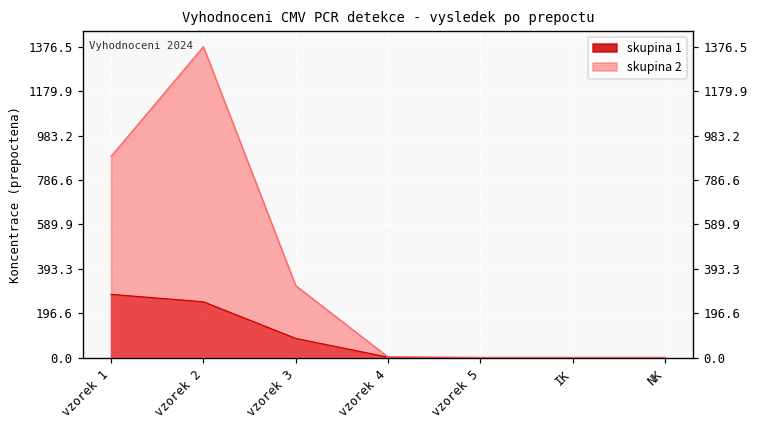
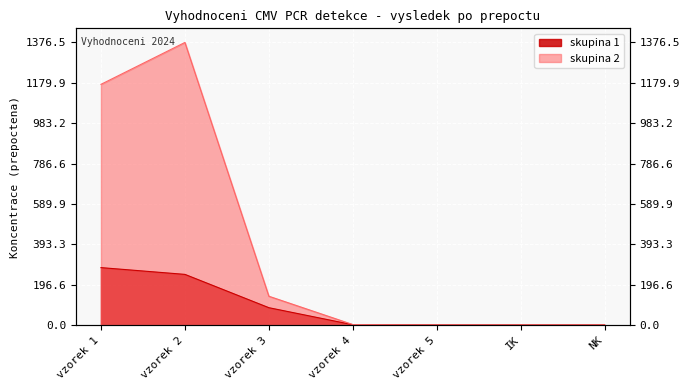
skupina 2, vzorek 1: 890 -> 1170
skupina 2, vzorek 3: 320 -> 140
